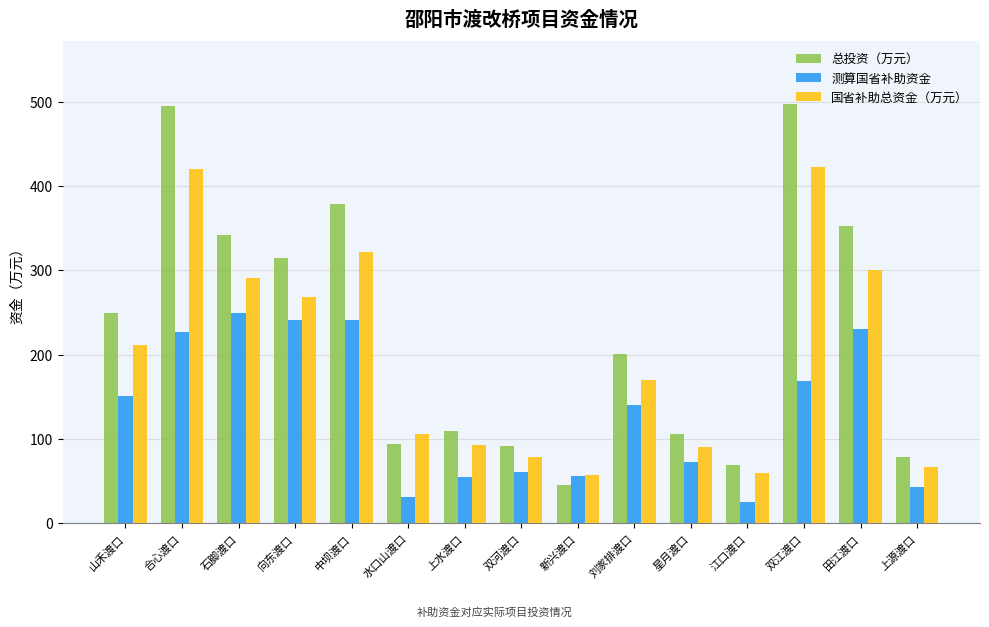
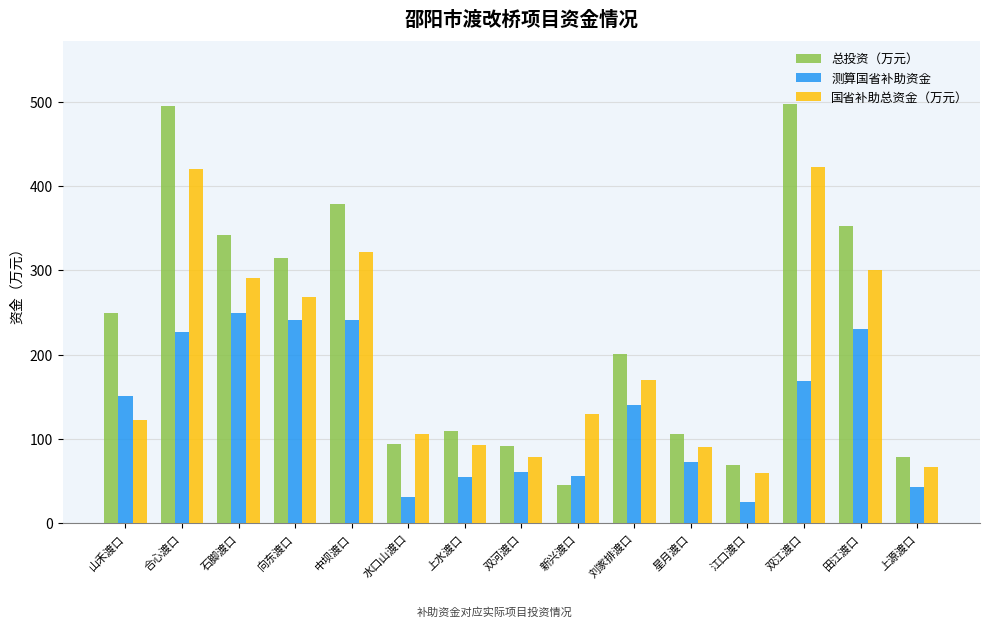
国省补助总资金（万元）, 山禾渡口: 210 -> 120
国省补助总资金（万元）, 新兴渡口: 60 -> 130
